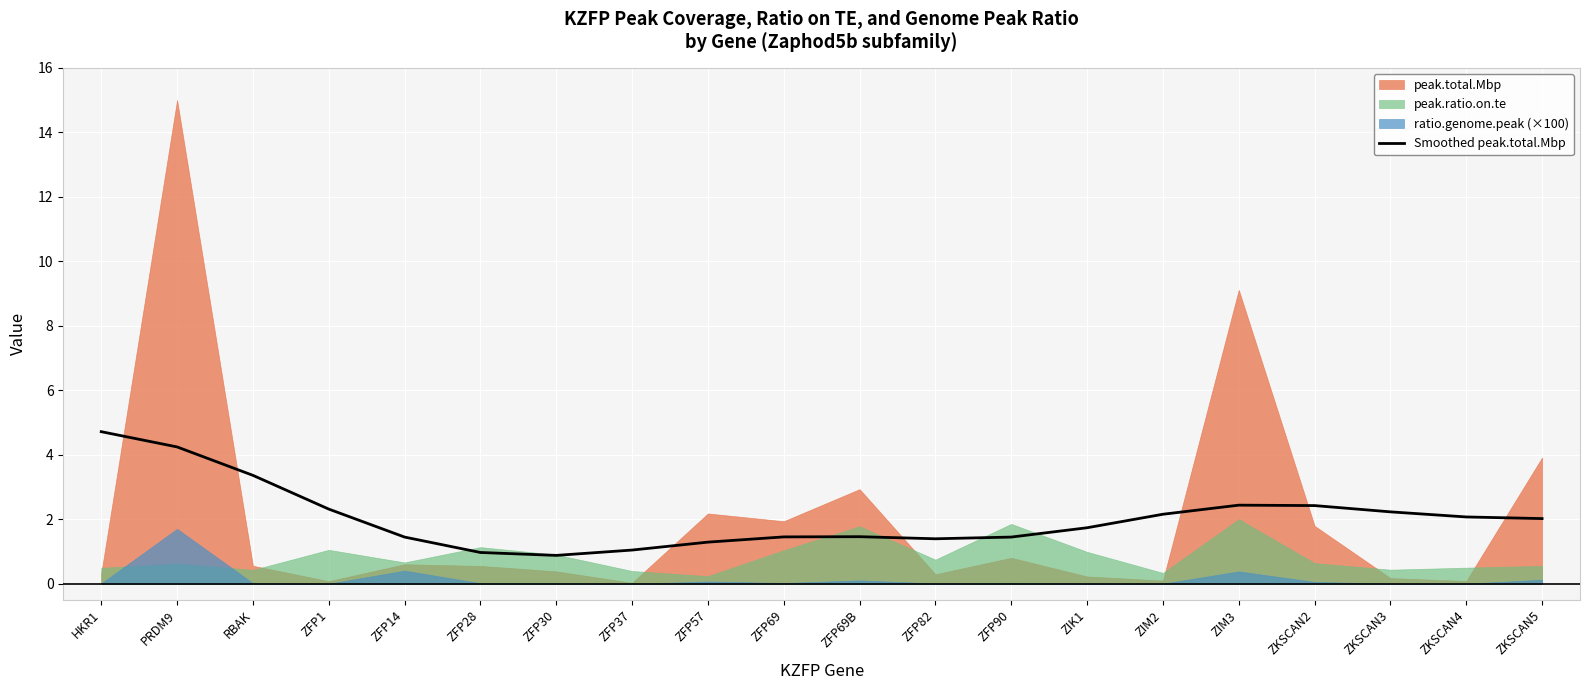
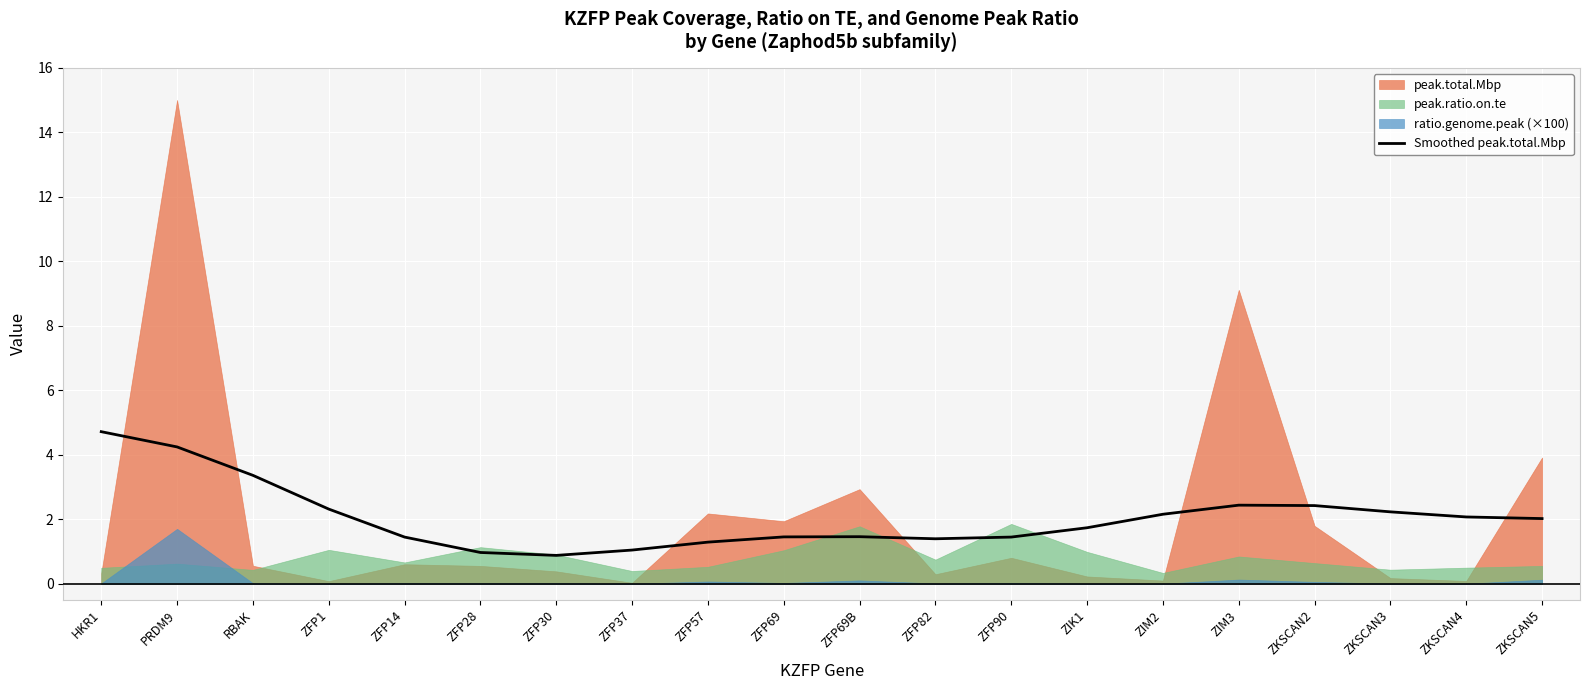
ratio.genome.peak (×100), ZFP14: 0.4 -> 0.0
peak.ratio.on.te, ZFP57: 0.2 -> 0.5
peak.ratio.on.te, ZIM3: 2.0 -> 0.8
ratio.genome.peak (×100), ZIM3: 0.4 -> 0.1
